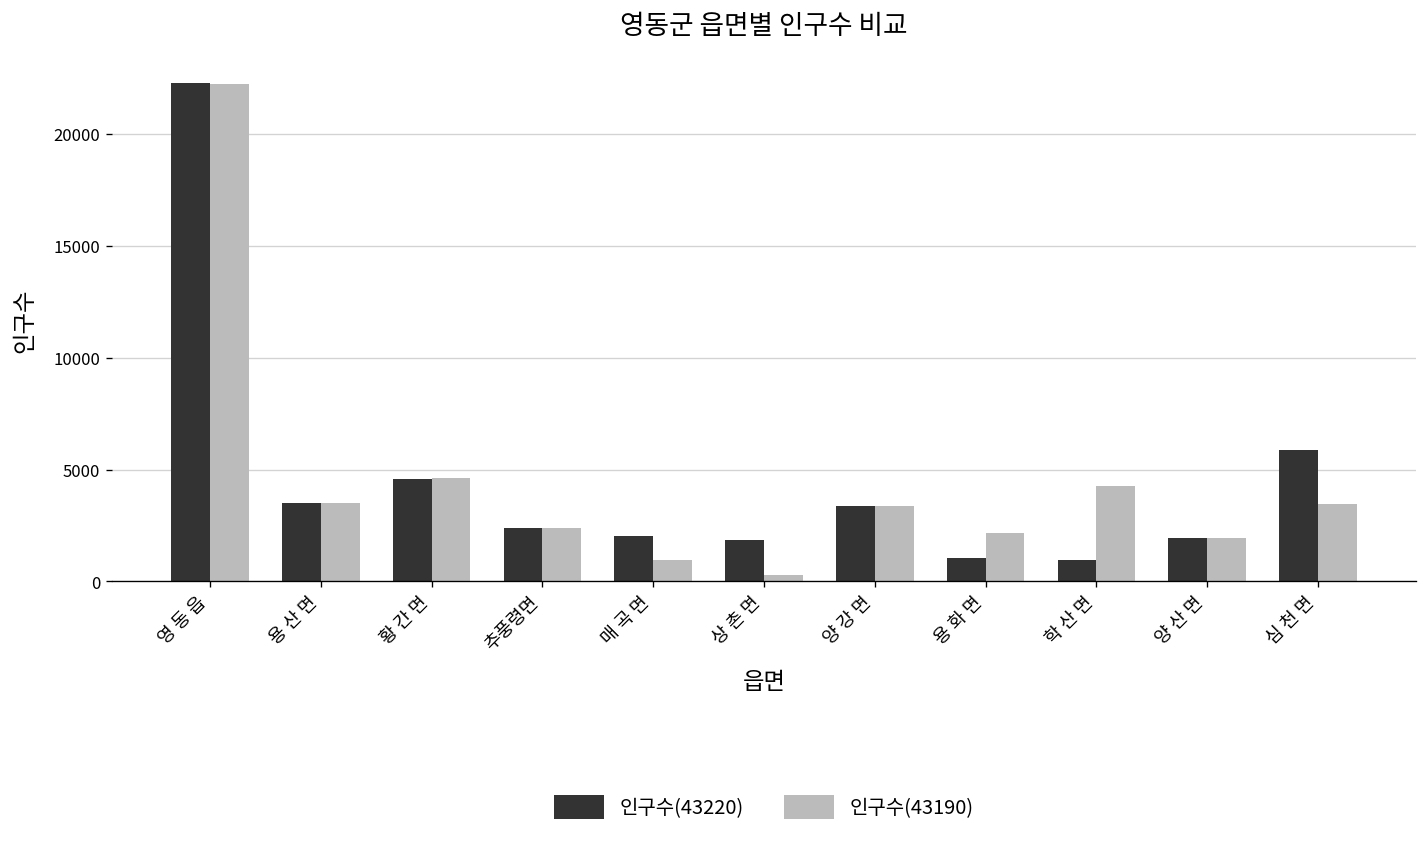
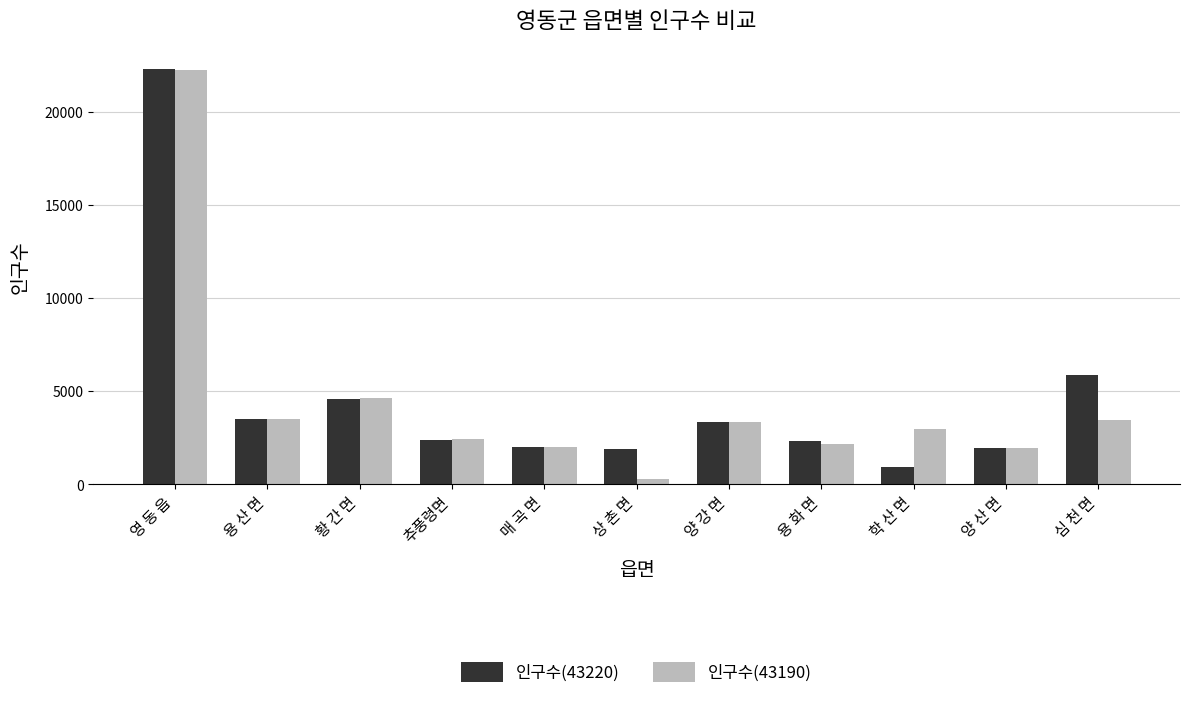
인구수(43190), 매 곡 면: 1000 -> 2000
인구수(43220), 용 화 면: 1100 -> 2300
인구수(43190), 학 산 면: 4300 -> 3000
